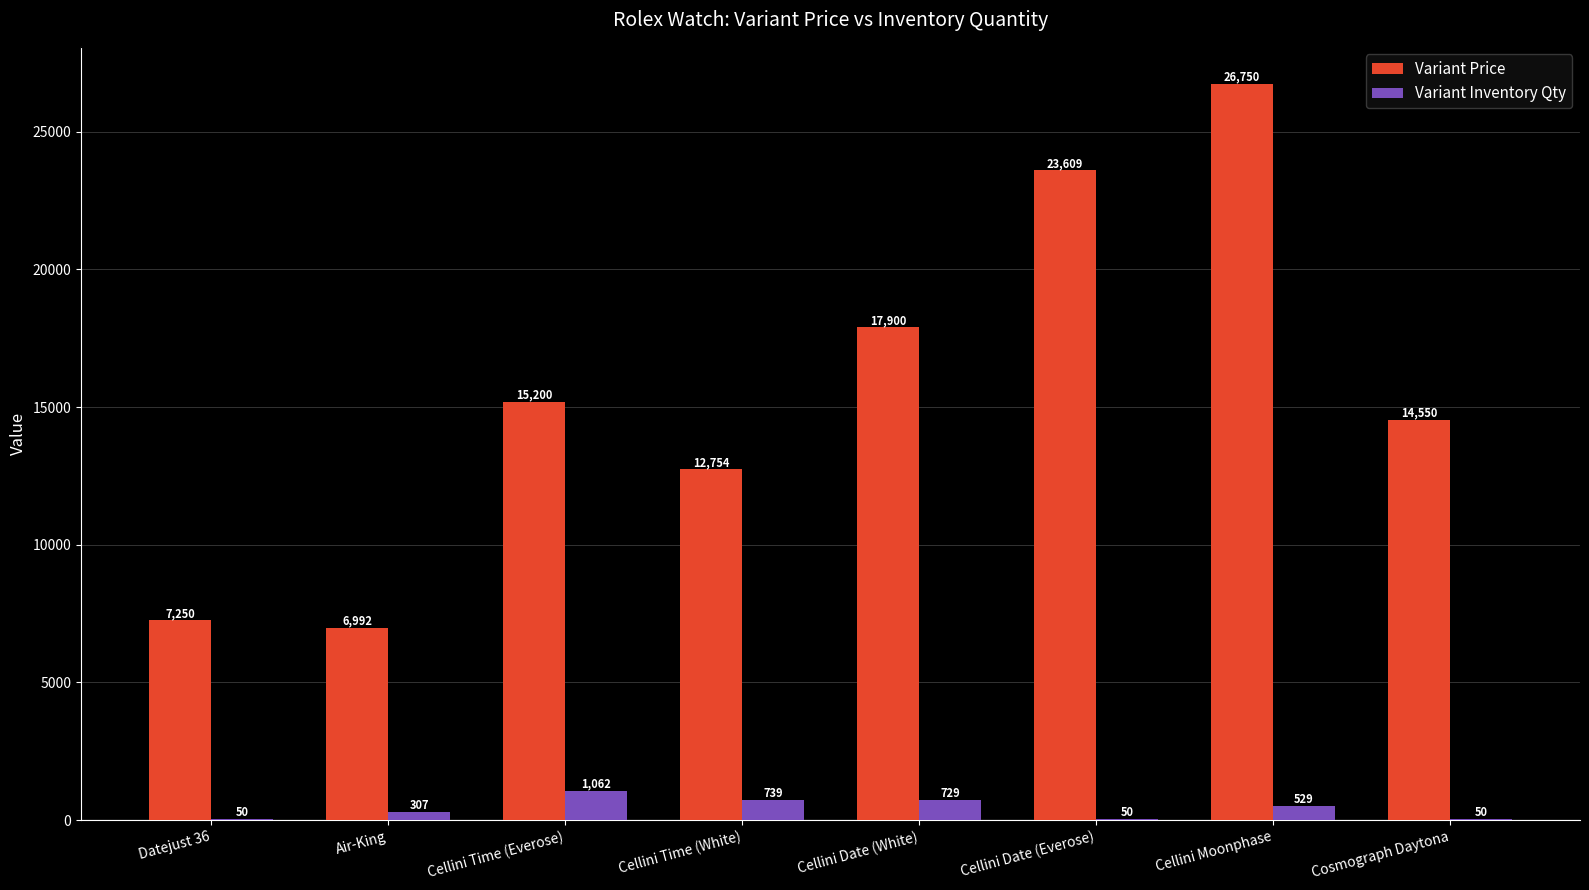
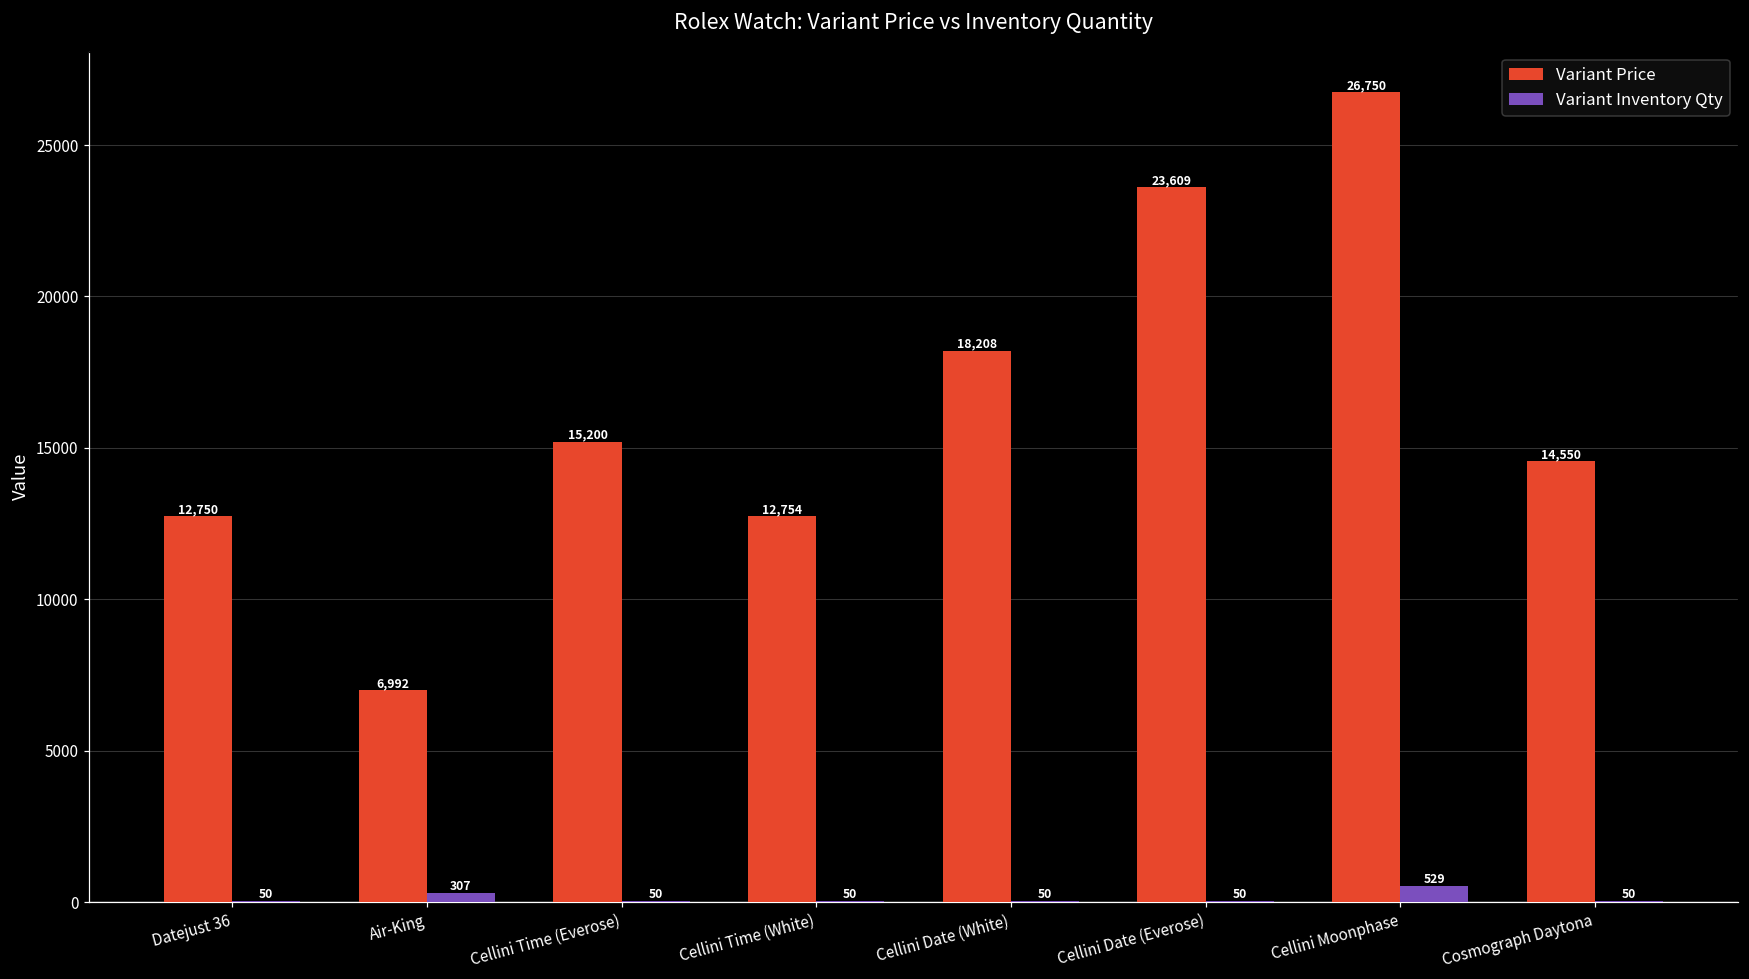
Variant Price, Datejust 36: 7,250 -> 12,750
Variant Inventory Qty, Cellini Time (Everose): 1,062 -> 50
Variant Inventory Qty, Cellini Time (White): 739 -> 50
Variant Price, Cellini Date (White): 17,900 -> 18,208
Variant Inventory Qty, Cellini Date (White): 729 -> 50
